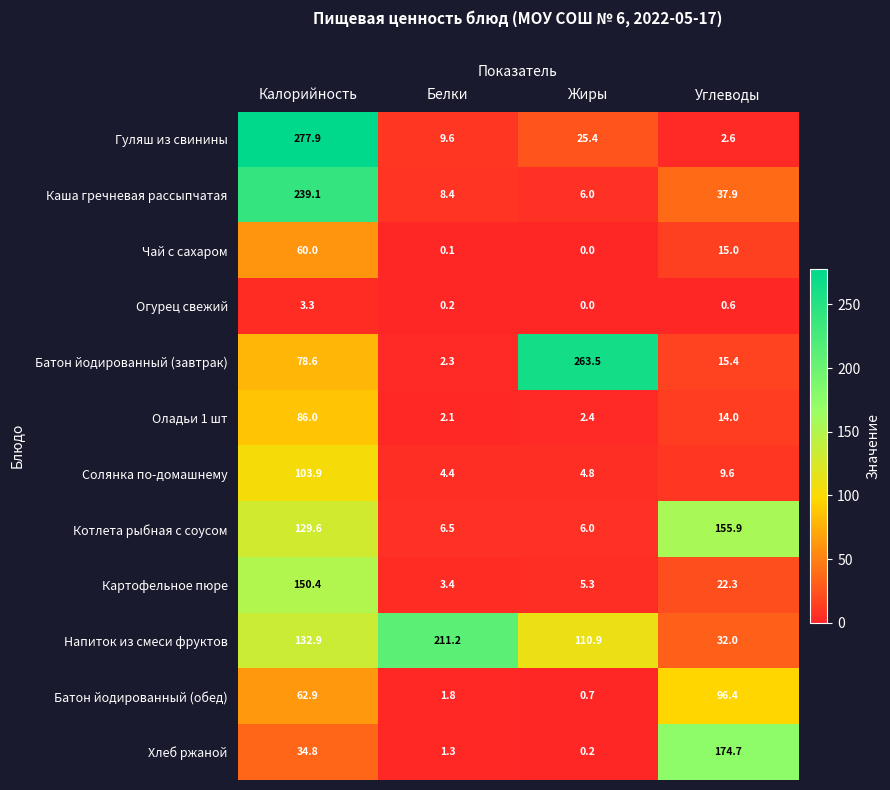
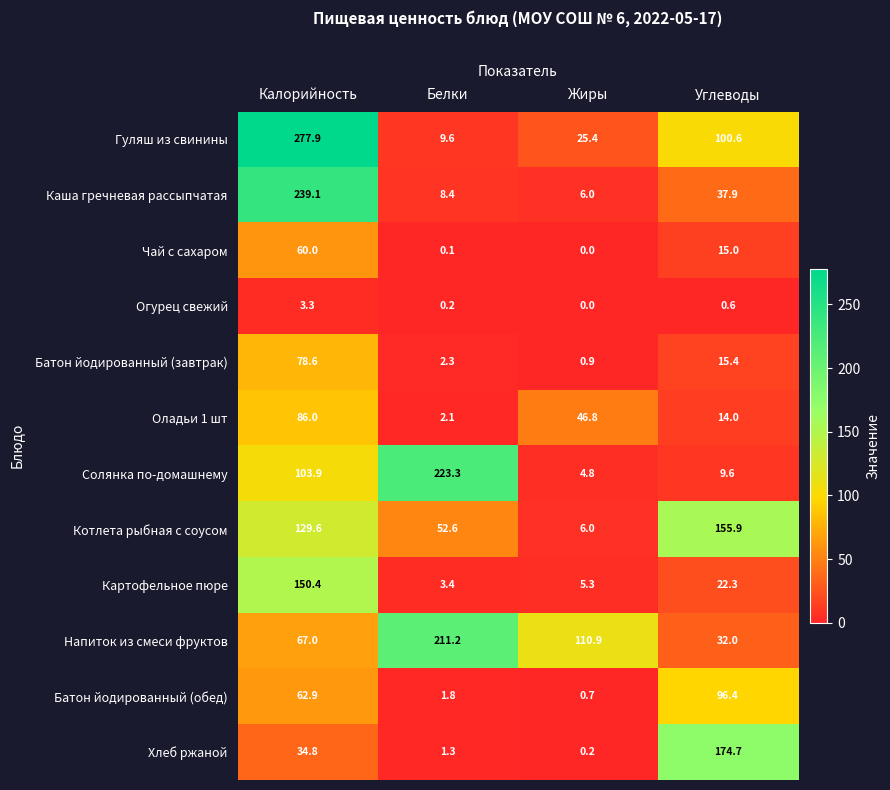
Гуляш из свинины, Углеводы: 2.6 -> 100.6
Батон йодированный (завтрак), Жиры: 263.5 -> 0.9
Оладьи 1 шт, Жиры: 2.4 -> 46.8
Солянка по-домашнему, Белки: 4.4 -> 223.3
Котлета рыбная с соусом, Белки: 6.5 -> 52.6
Напиток из смеси фруктов, Калорийность: 132.9 -> 67.0
